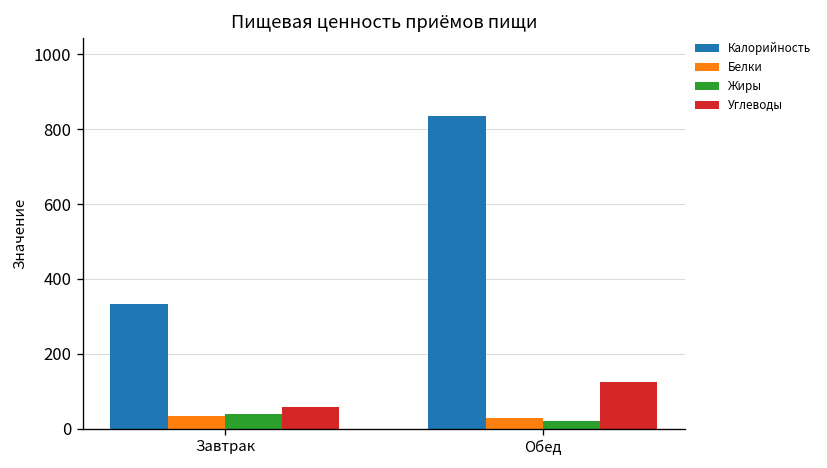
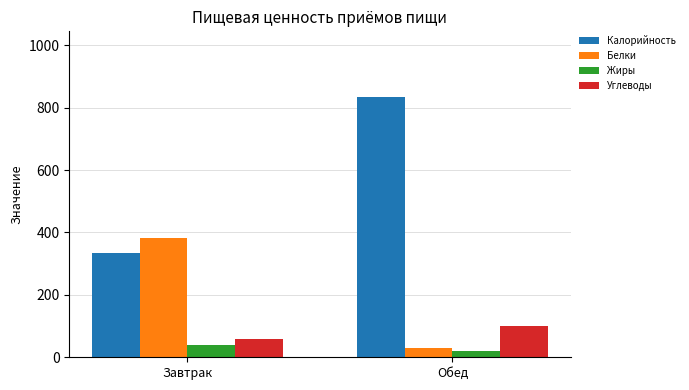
Белки, Завтрак: 40 -> 380
Углеводы, Обед: 130 -> 100
